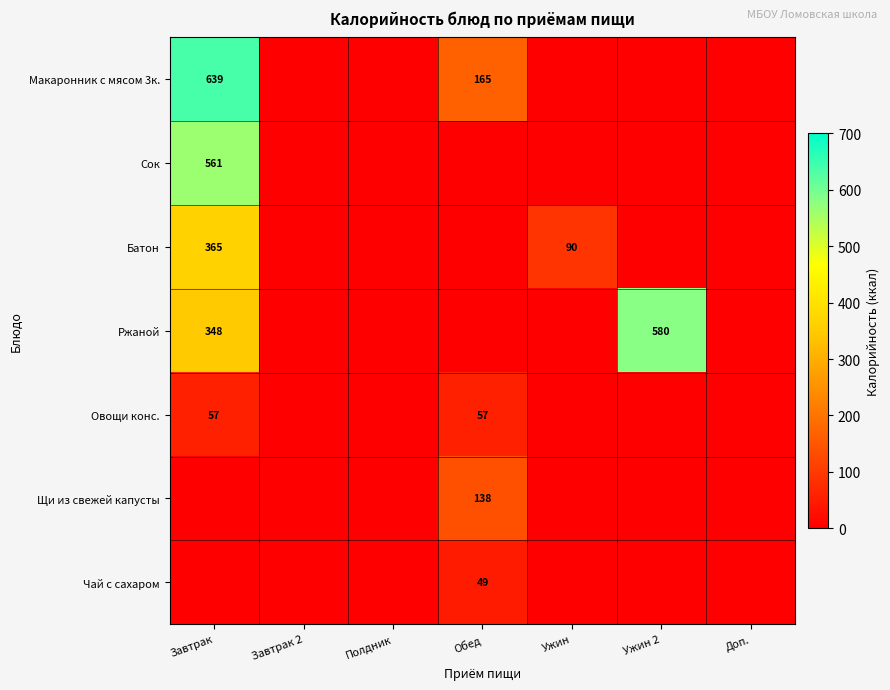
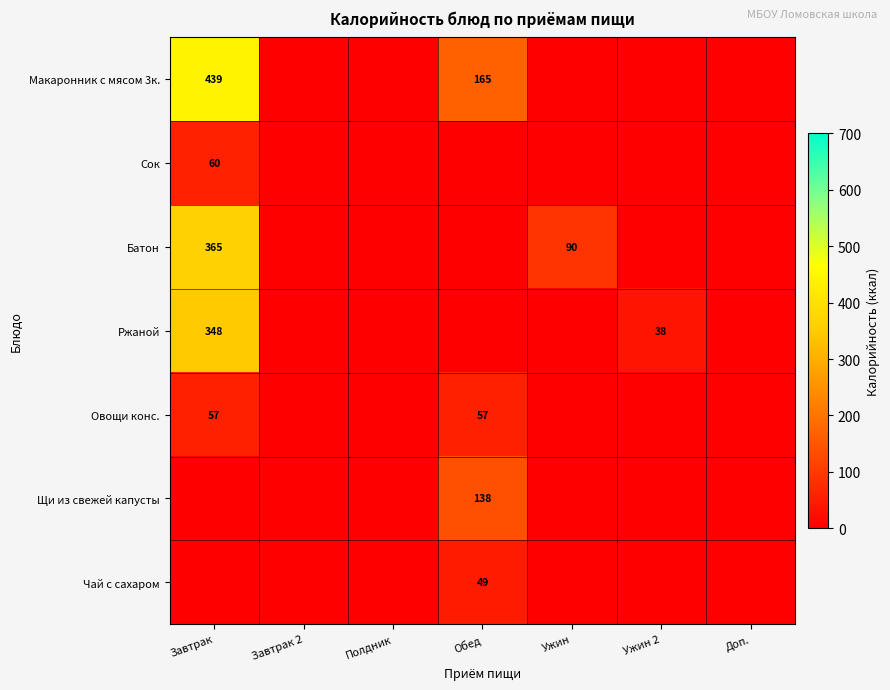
Макаронник с мясом 3к., Завтрак: 639 -> 439
Сок, Завтрак: 561 -> 60
Ржаной, Ужин 2: 580 -> 38
